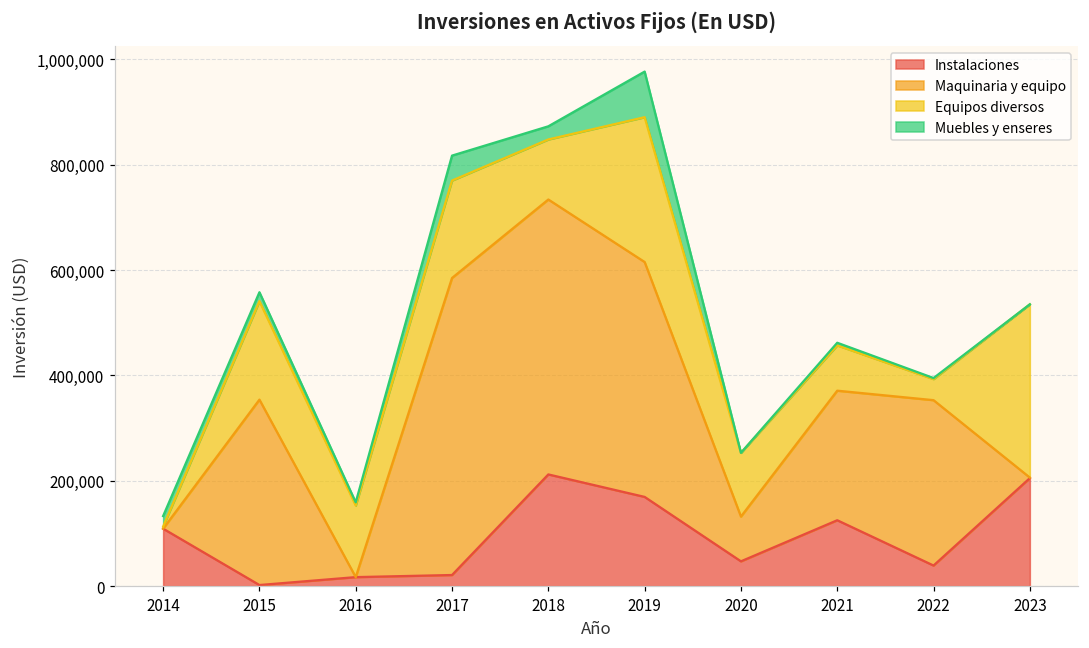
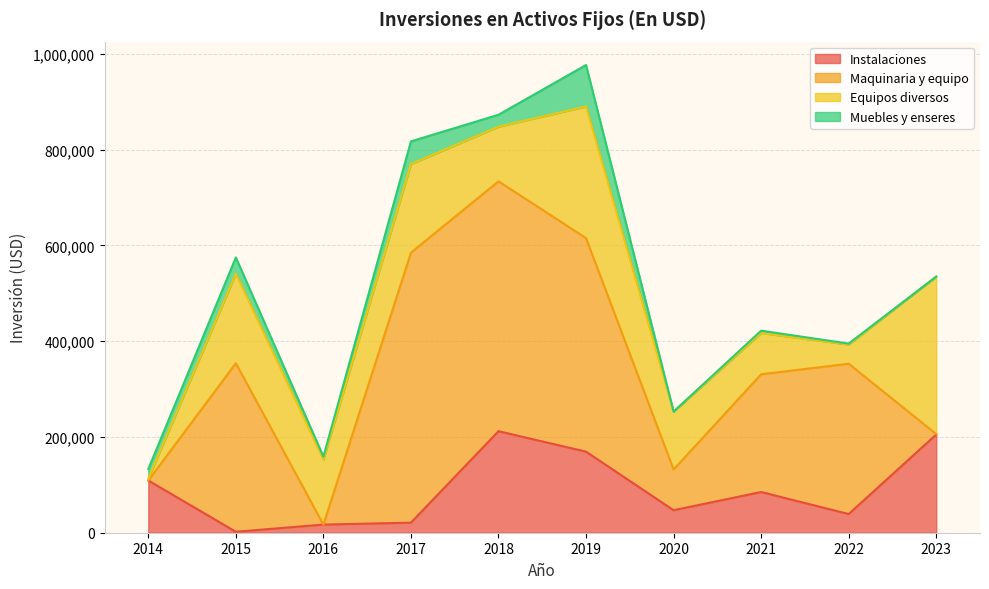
Muebles y enseres, 2015: 20,000 -> 30,000
Instalaciones, 2021: 130,000 -> 90,000
